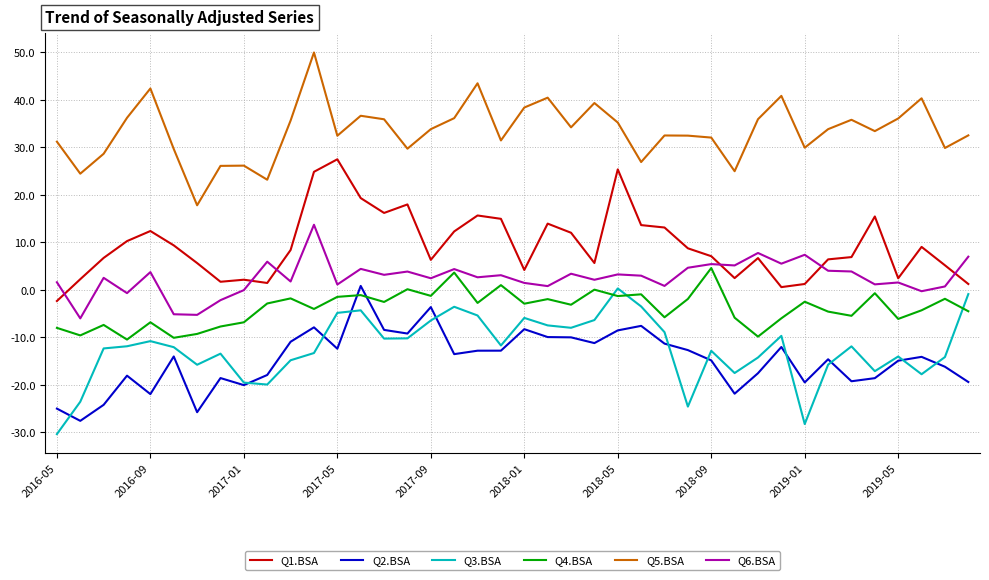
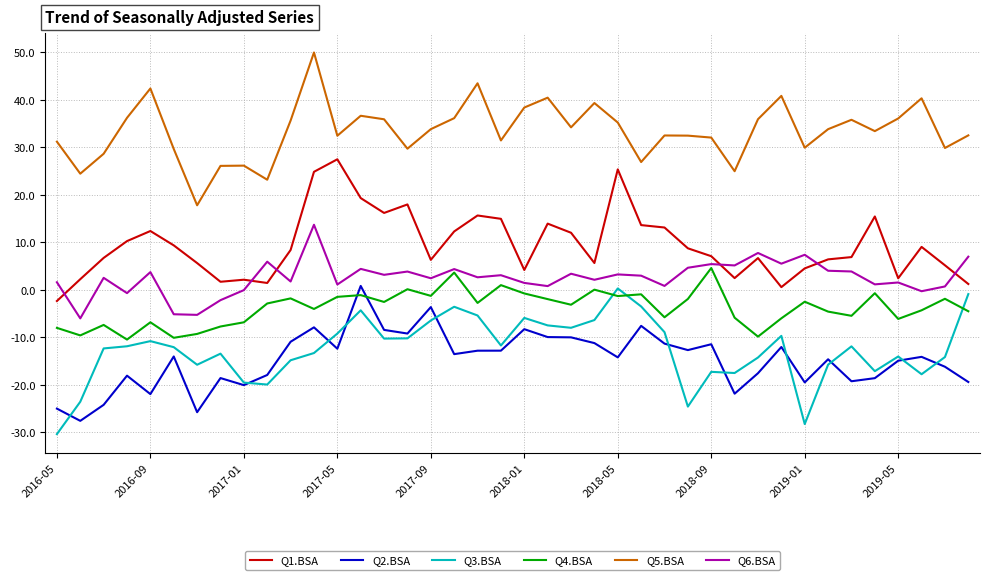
Q3.BSA, 2017-05: -5 -> -9
Q4.BSA, 2018-01: -3 -> -1
Q2.BSA, 2018-05: -9 -> -14
Q2.BSA, 2018-09: -15 -> -11
Q3.BSA, 2018-09: -13 -> -17
Q1.BSA, 2019-01: 1 -> 5
